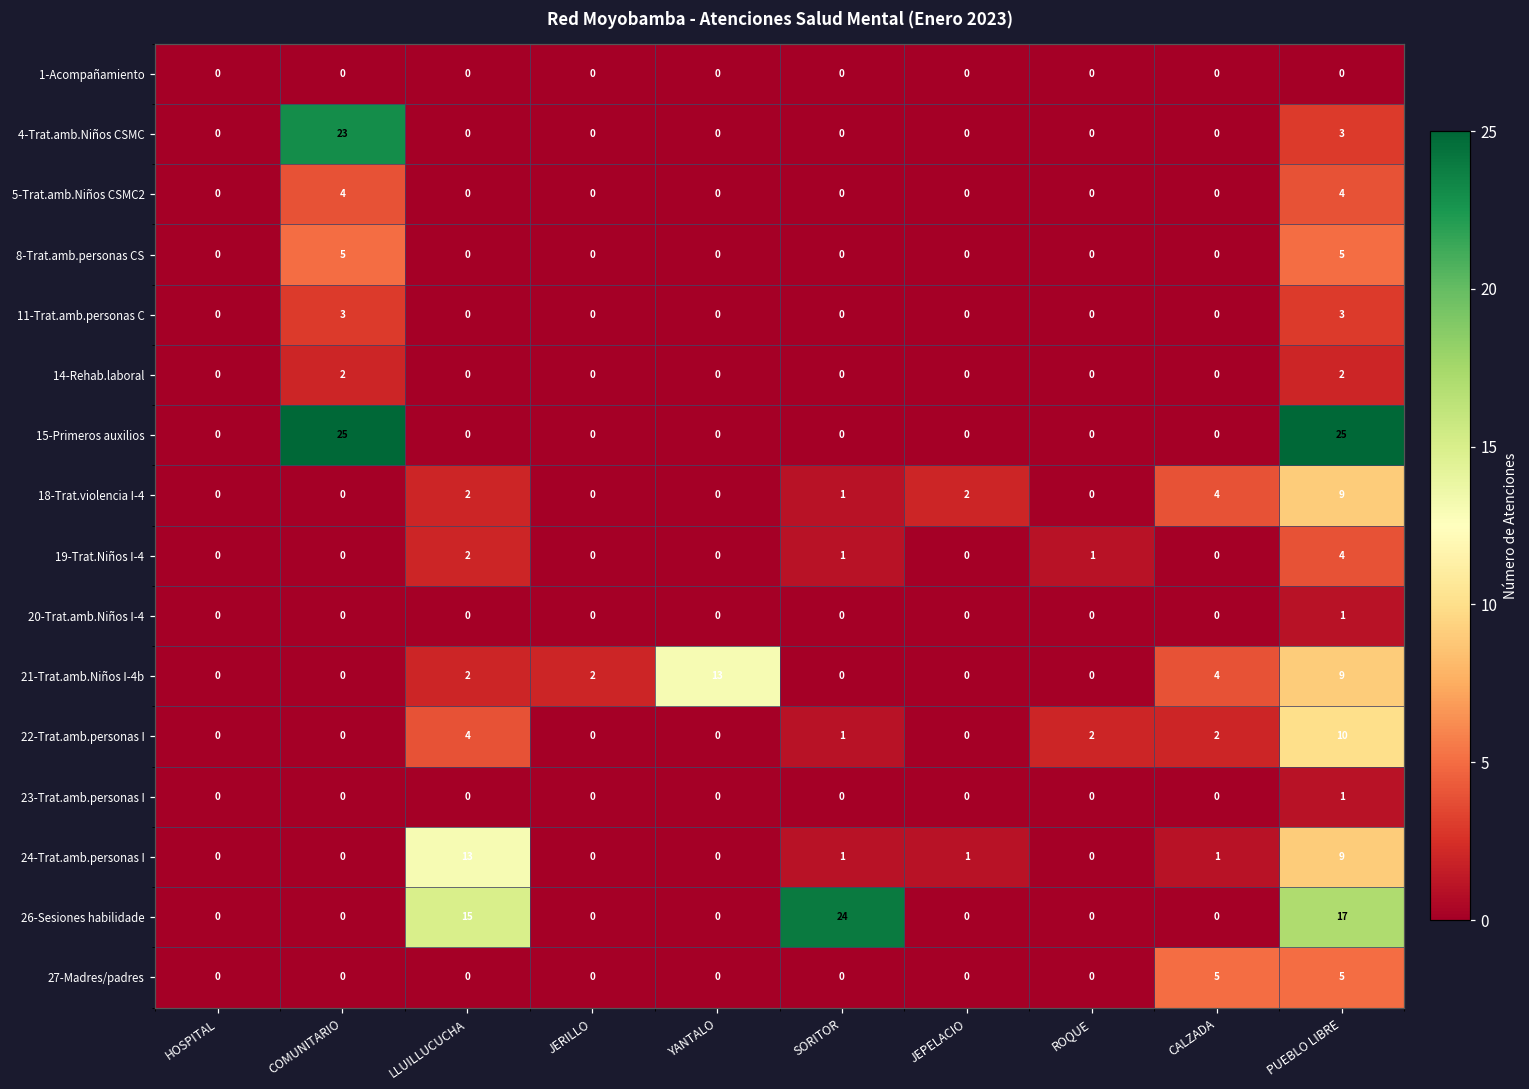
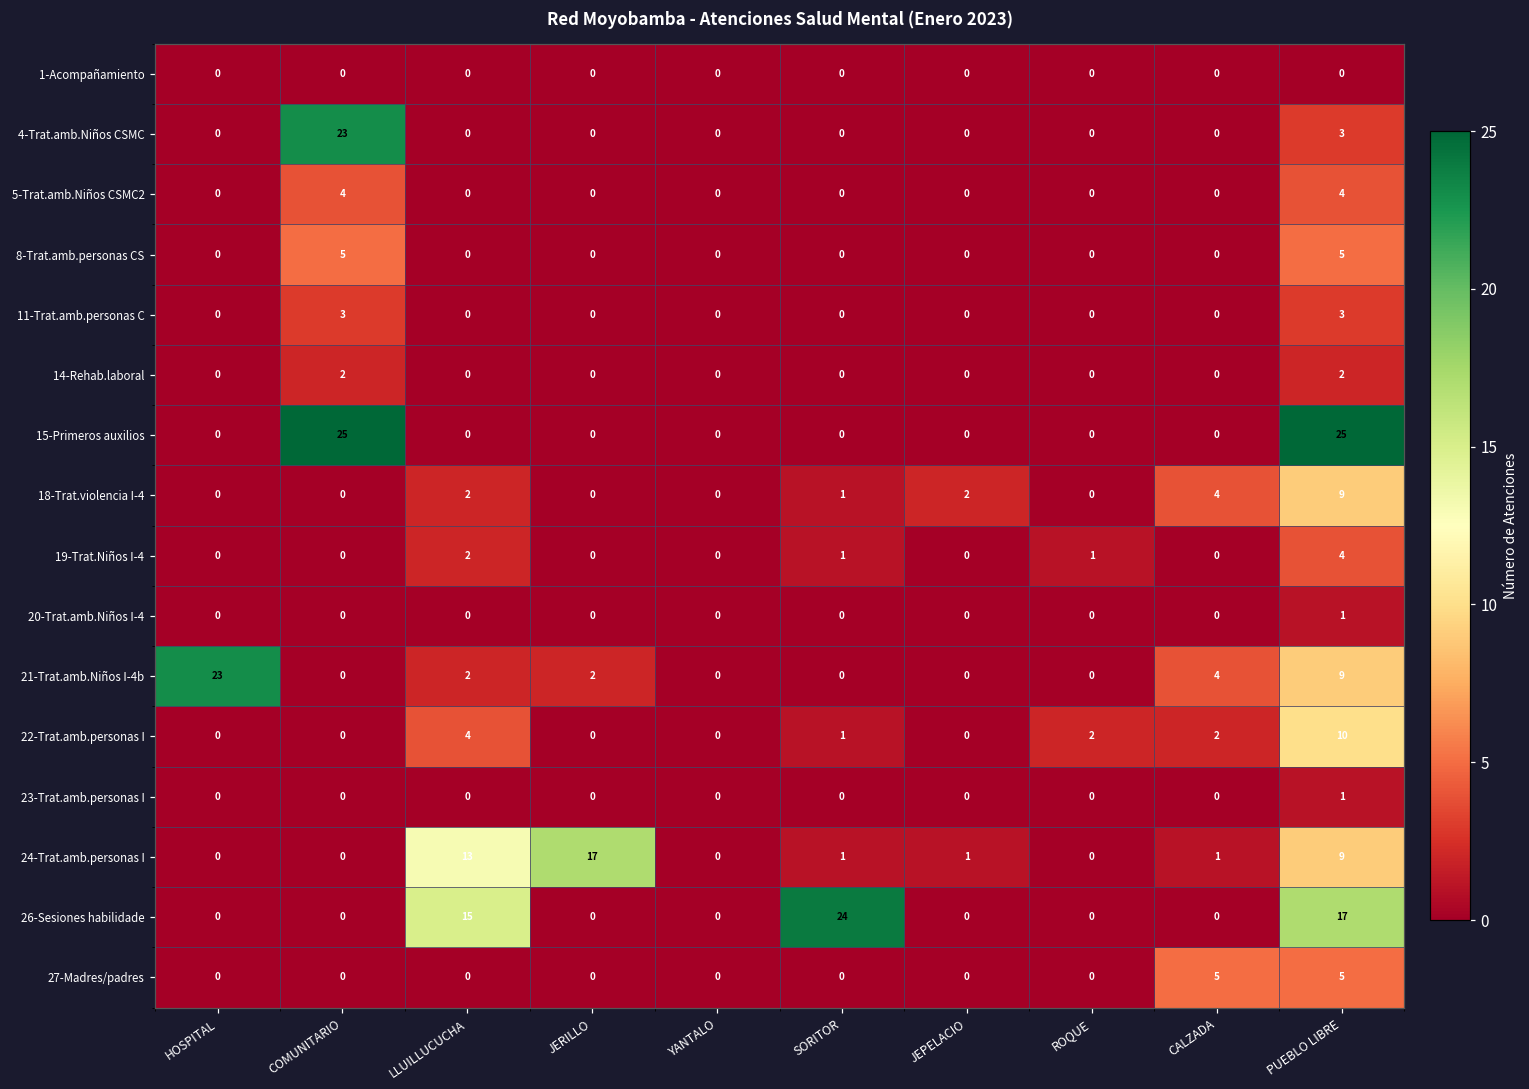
21-Trat.amb.Niños I-4b, HOSPITAL: 0 -> 23
21-Trat.amb.Niños I-4b, YANTALO: 13 -> 0
24-Trat.amb.personas I, JERILLO: 0 -> 17
